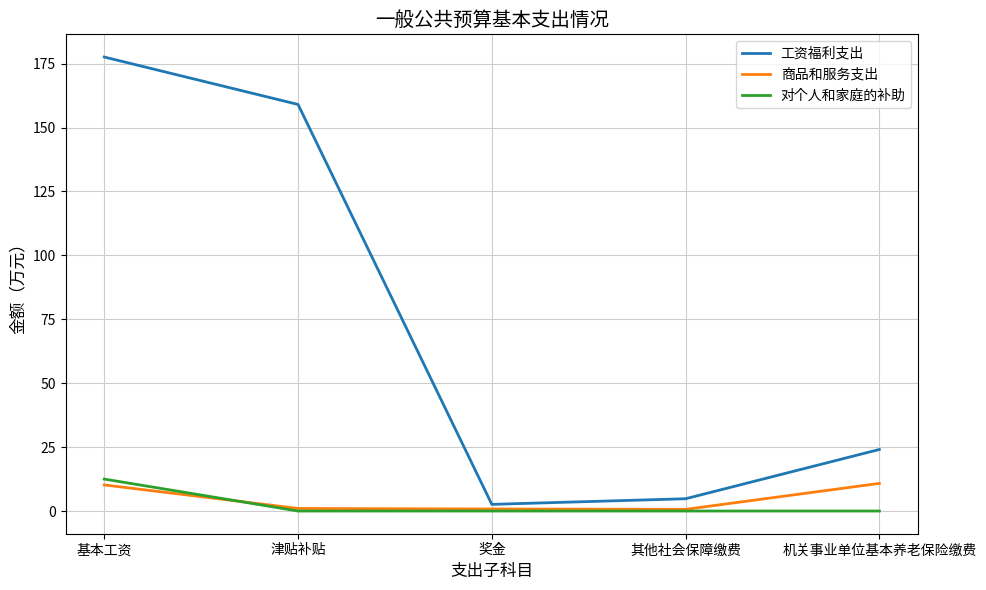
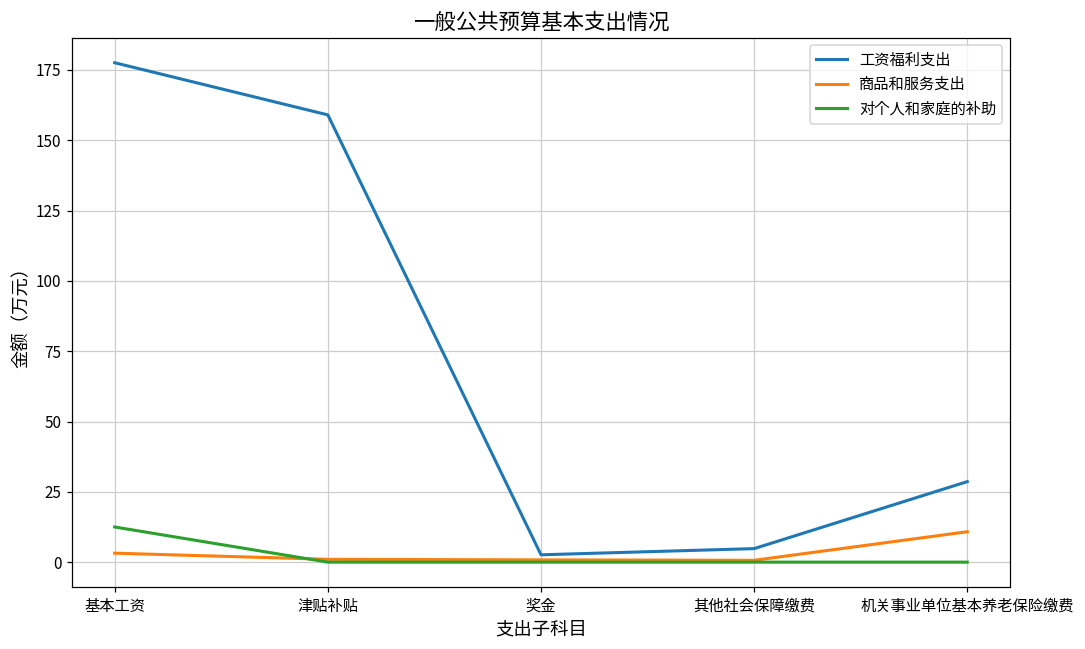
商品和服务支出, 基本工资: 10 -> 3
工资福利支出, 机关事业单位基本养老保险缴费: 24 -> 29
